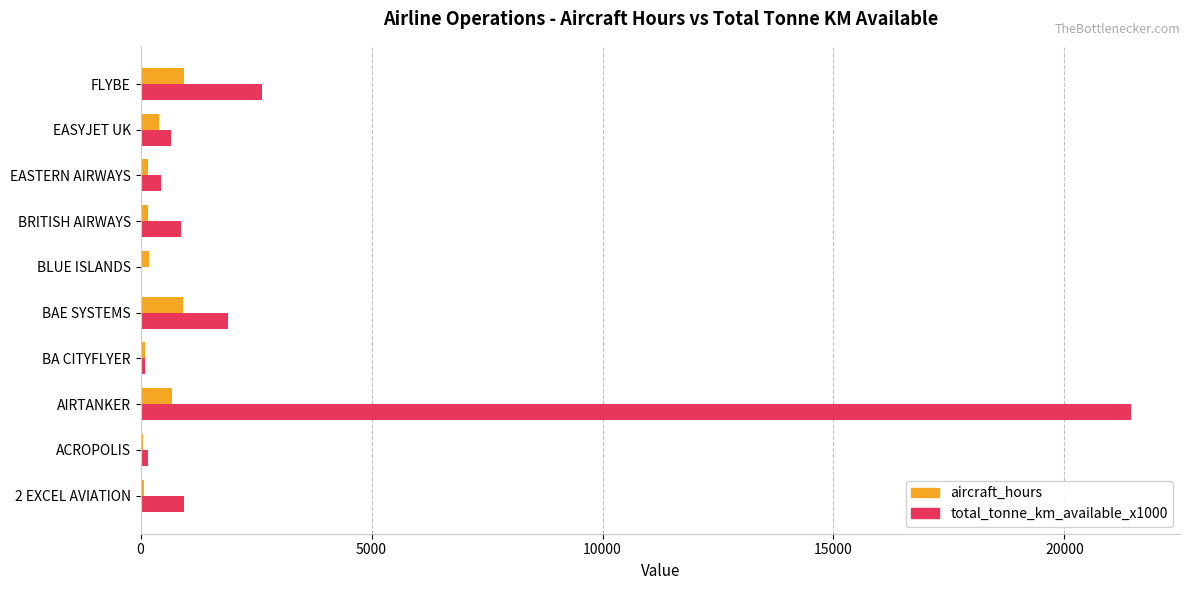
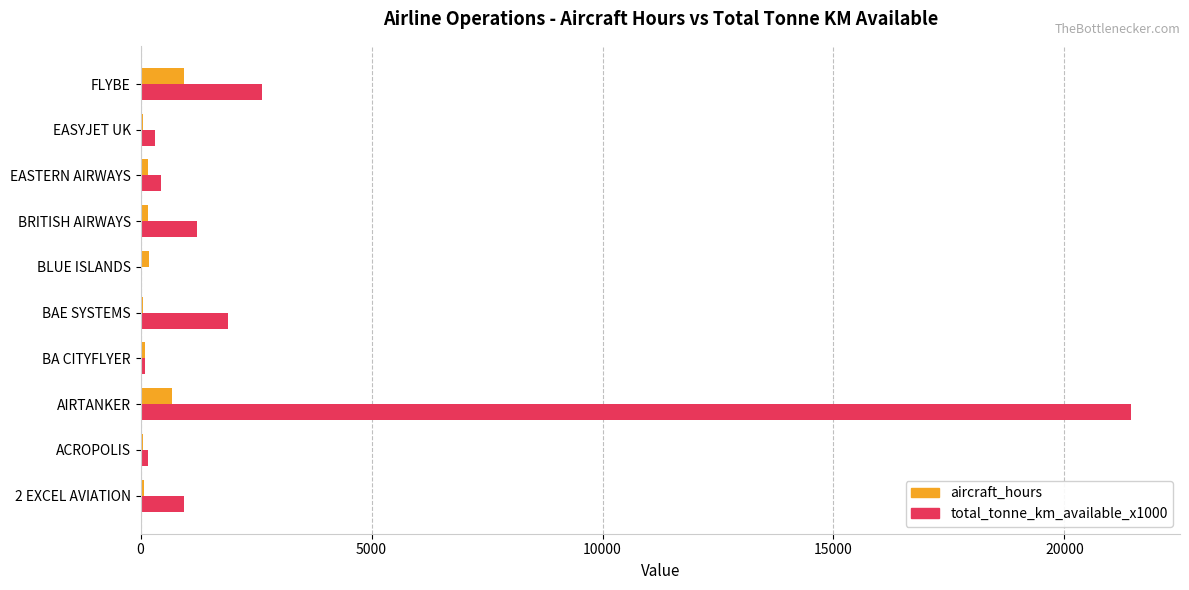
aircraft_hours, EASYJET UK: 400 -> 100
total_tonne_km_available_x1000, EASYJET UK: 700 -> 300
total_tonne_km_available_x1000, BRITISH AIRWAYS: 900 -> 1200
aircraft_hours, BAE SYSTEMS: 900 -> 100
